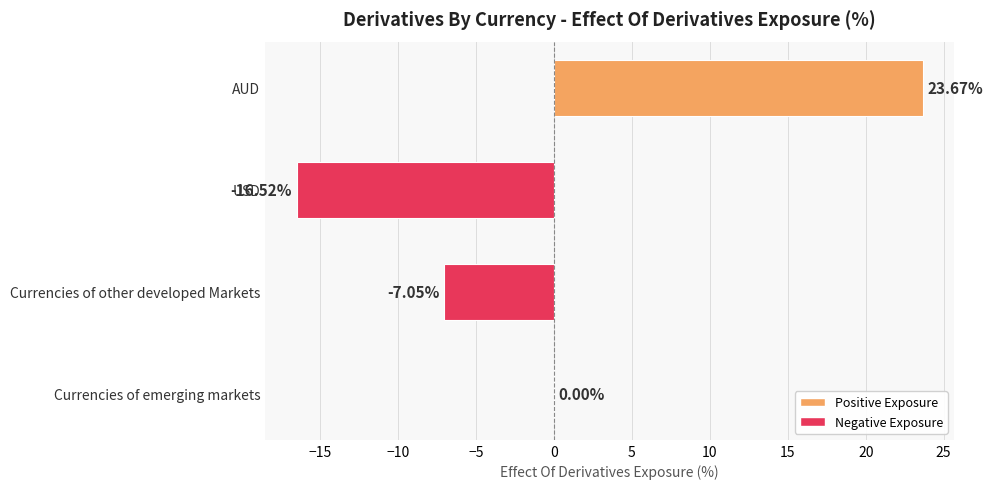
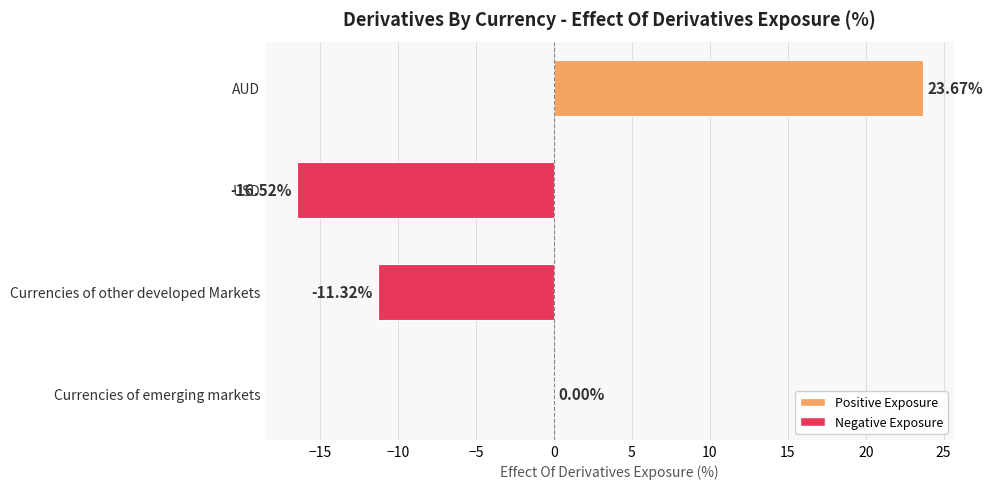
Currencies of other developed Markets: -7.05% -> -11.32%
